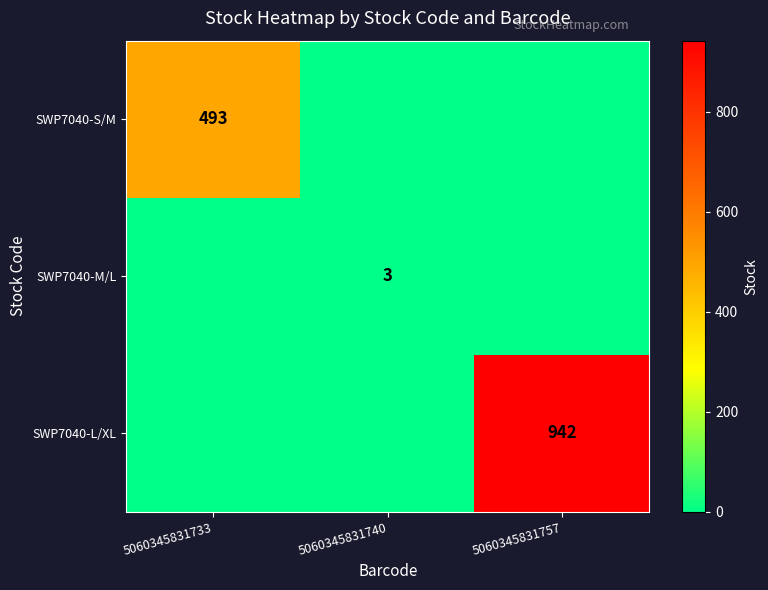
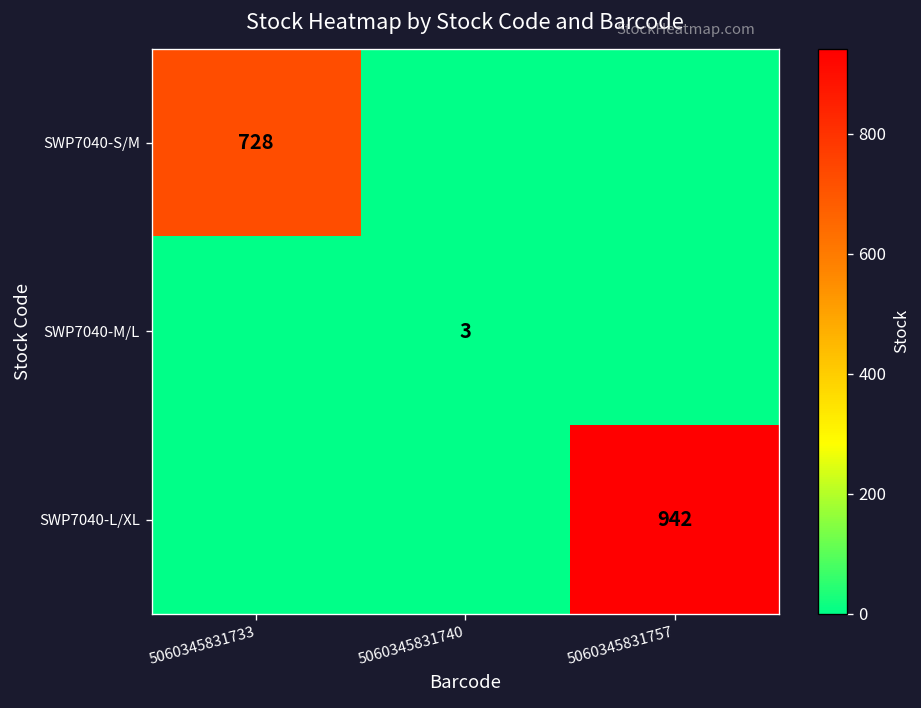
SWP7040-S/M, 5060345831733: 493 -> 728
